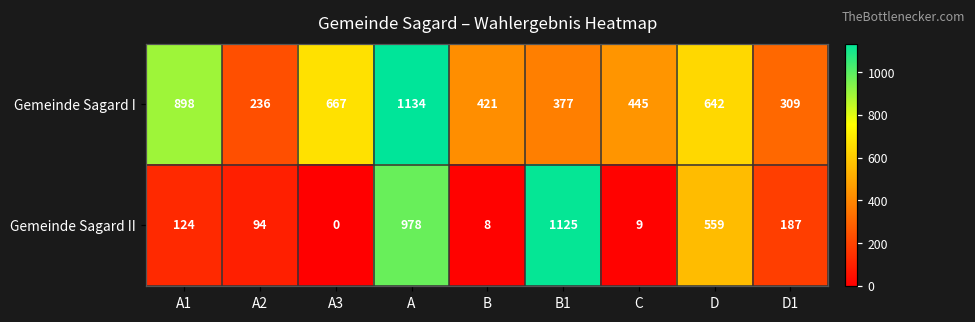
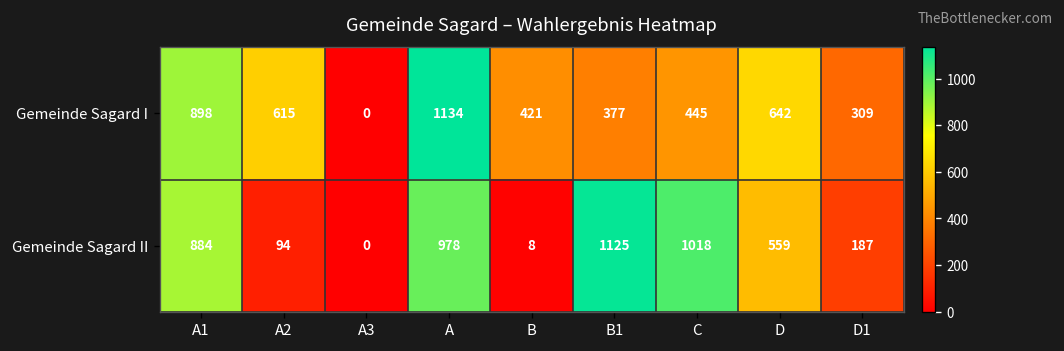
Gemeinde Sagard I, A2: 236 -> 615
Gemeinde Sagard I, A3: 667 -> 0
Gemeinde Sagard II, A1: 124 -> 884
Gemeinde Sagard II, C: 9 -> 1018
